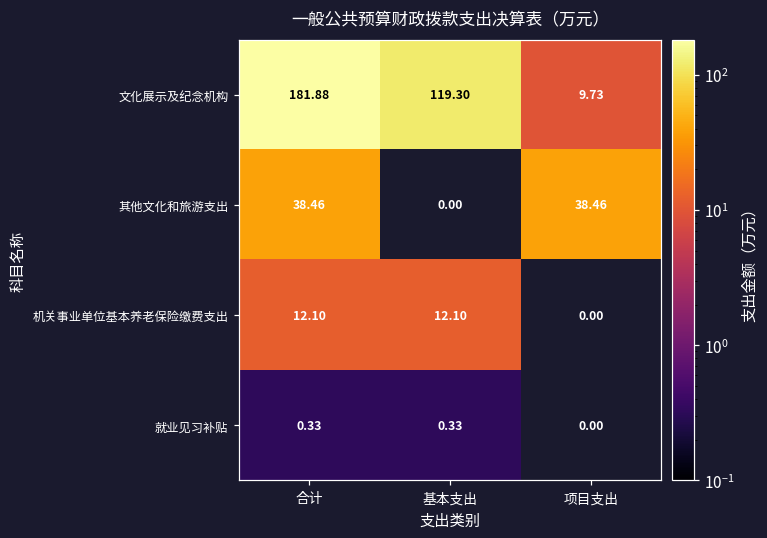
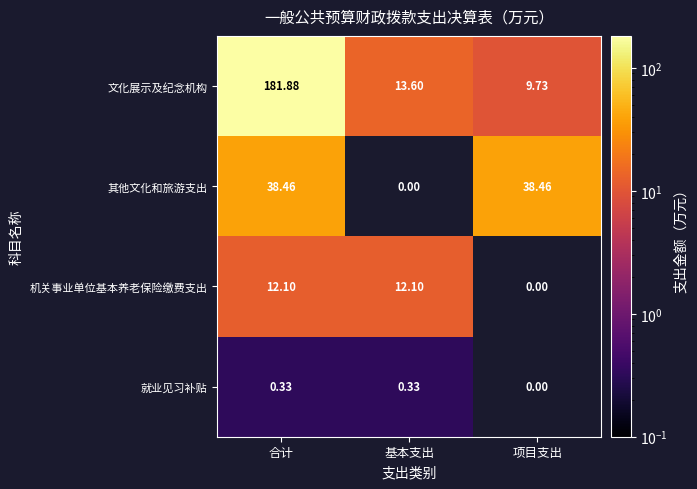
文化展示及纪念机构, 基本支出: 119.30 -> 13.60
